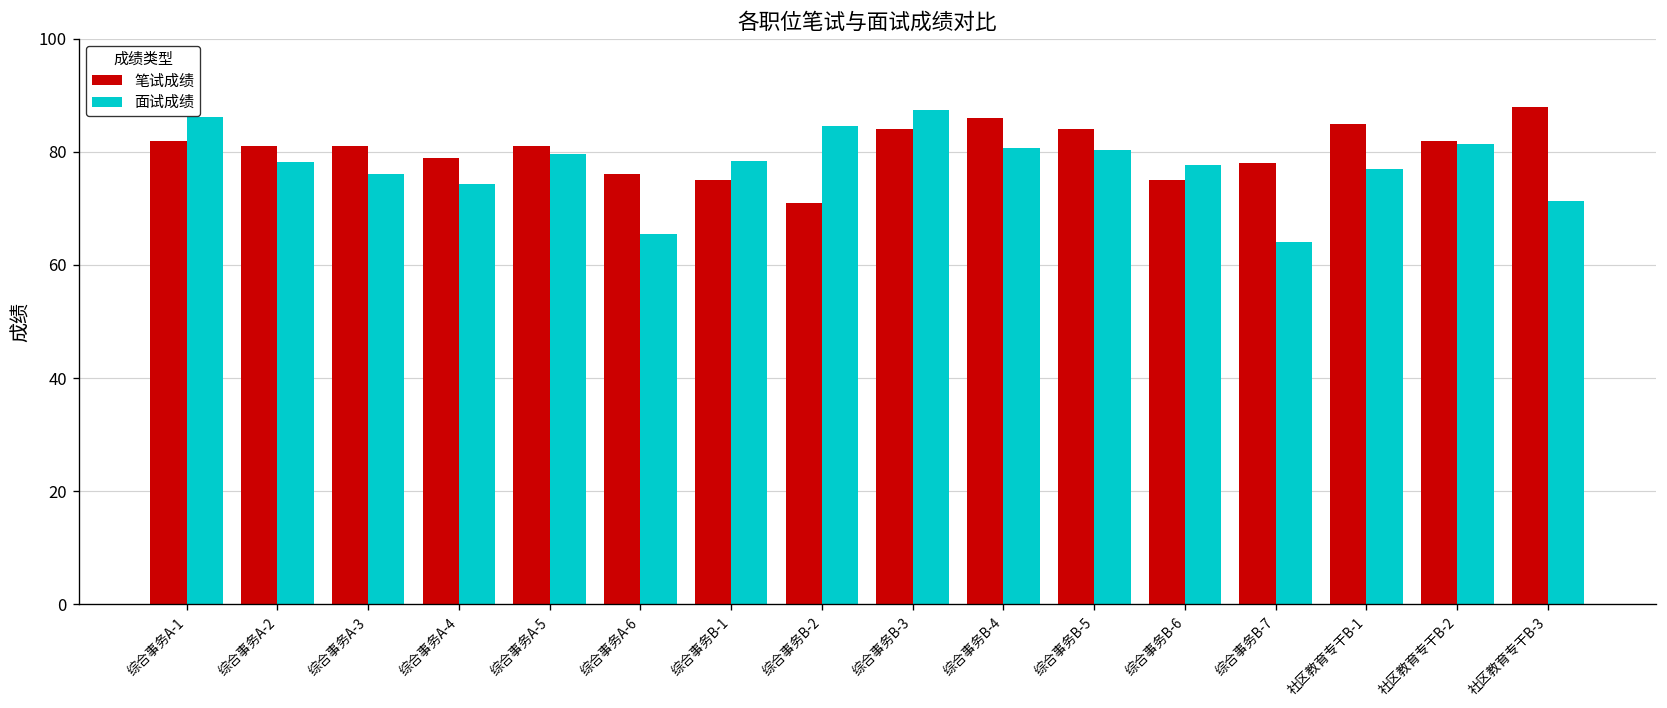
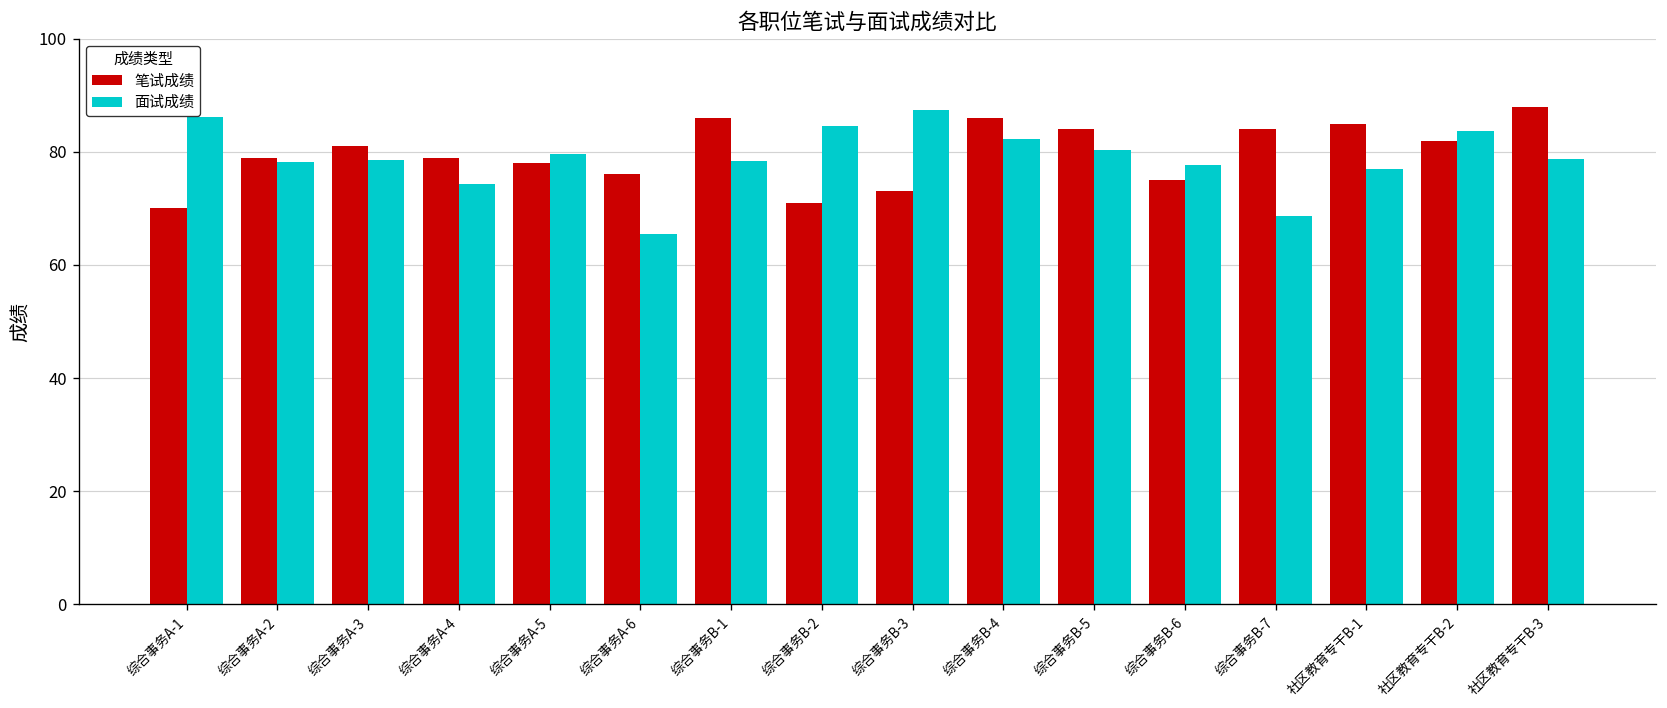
笔试成绩, 综合事务A-1: 82 -> 70
笔试成绩, 综合事务A-2: 81 -> 79
面试成绩, 综合事务A-3: 76 -> 79
笔试成绩, 综合事务A-5: 81 -> 78
笔试成绩, 综合事务B-1: 75 -> 86
笔试成绩, 综合事务B-3: 84 -> 73
面试成绩, 综合事务B-4: 81 -> 82
笔试成绩, 综合事务B-7: 78 -> 84
面试成绩, 综合事务B-7: 64 -> 69
面试成绩, 社区教育专干B-2: 81 -> 84
面试成绩, 社区教育专干B-3: 71 -> 79
